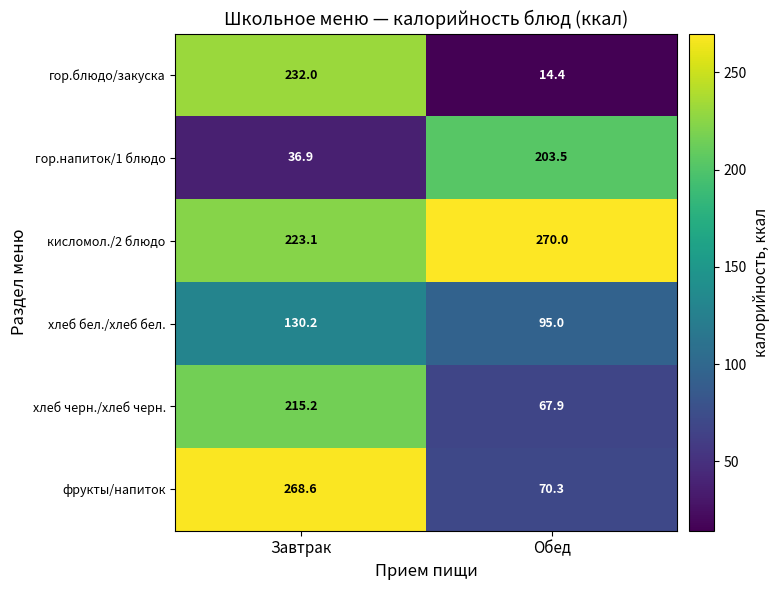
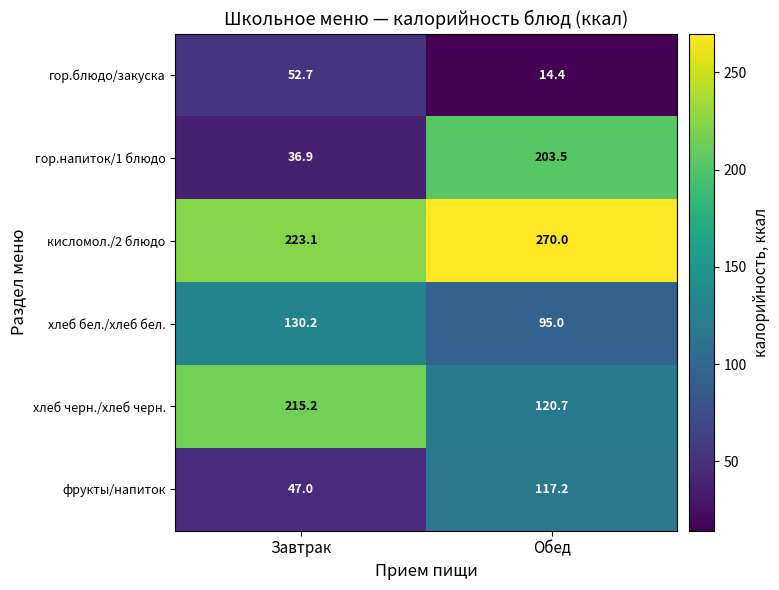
гор.блюдо/закуска, Завтрак: 232.0 -> 52.7
хлеб черн./хлеб черн., Обед: 67.9 -> 120.7
фрукты/напиток, Завтрак: 268.6 -> 47.0
фрукты/напиток, Обед: 70.3 -> 117.2
